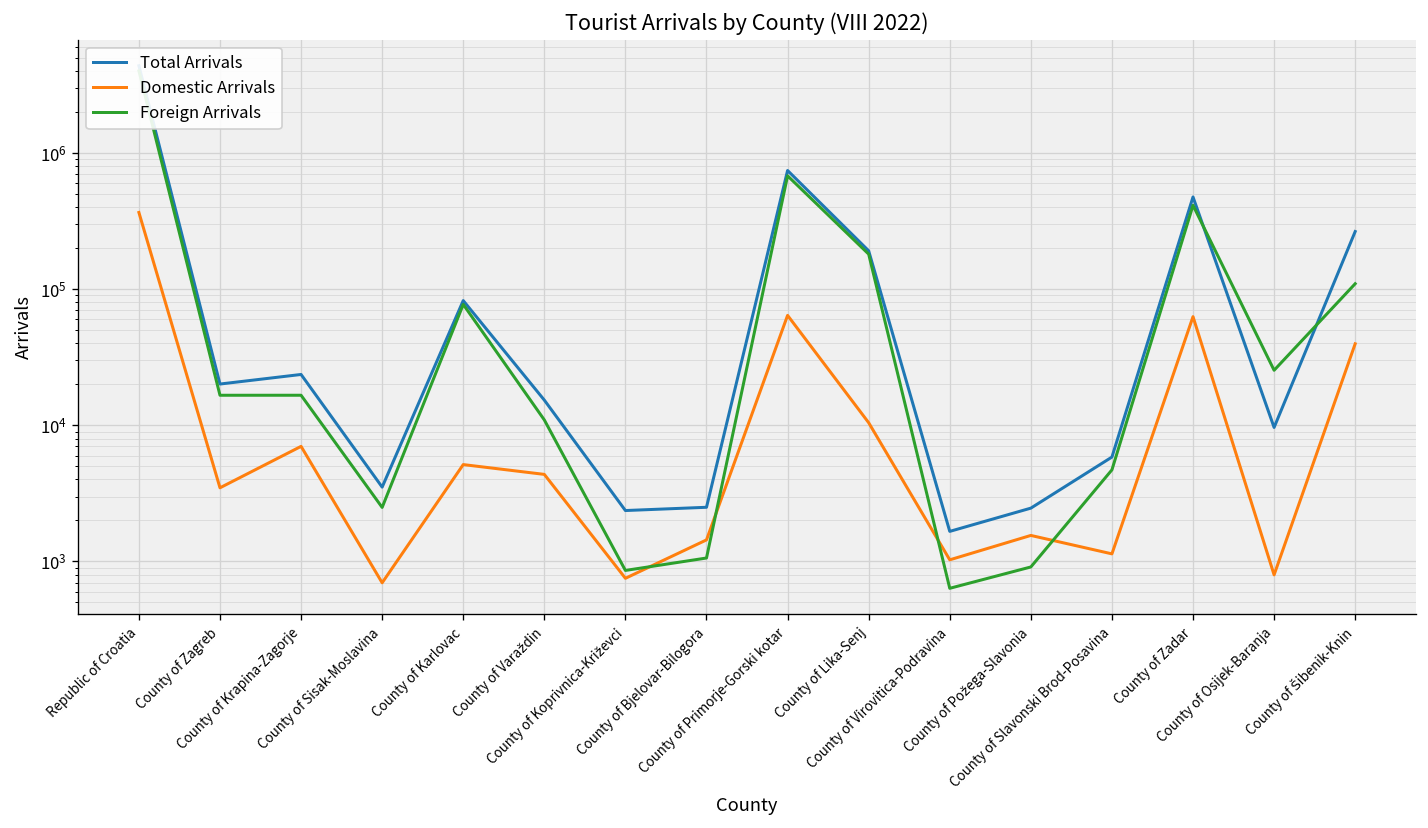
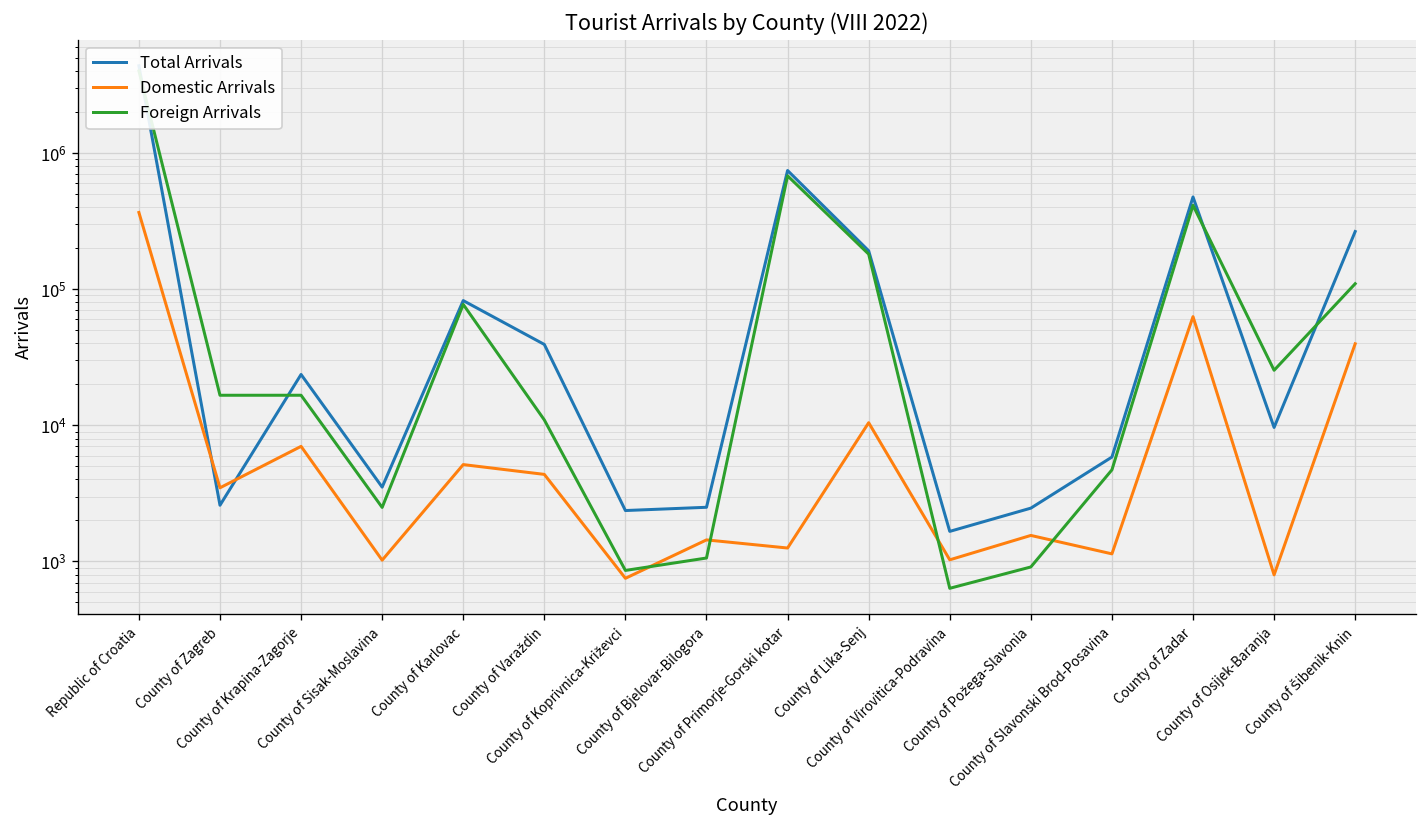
Total Arrivals, County of Zagreb: 20000 -> 2600
Domestic Arrivals, County of Sisak-Moslavina: 700 -> 1000
Total Arrivals, County of Varaždin: 15000 -> 39000
Domestic Arrivals, County of Primorje-Gorski kotar: 60000 -> 1300
